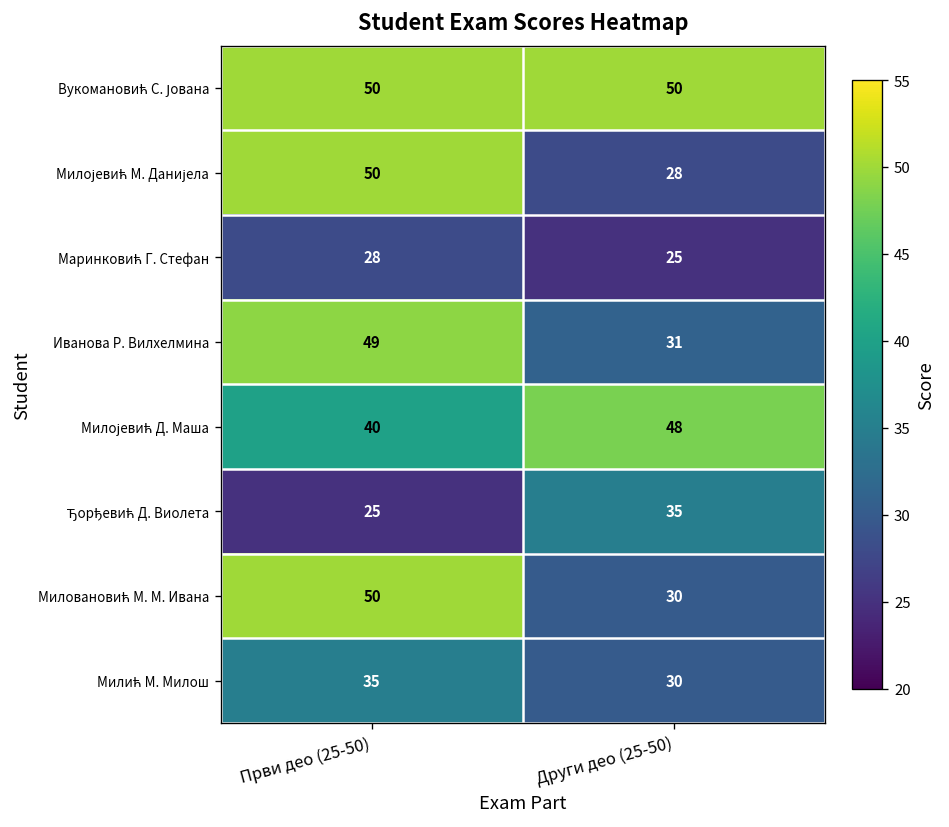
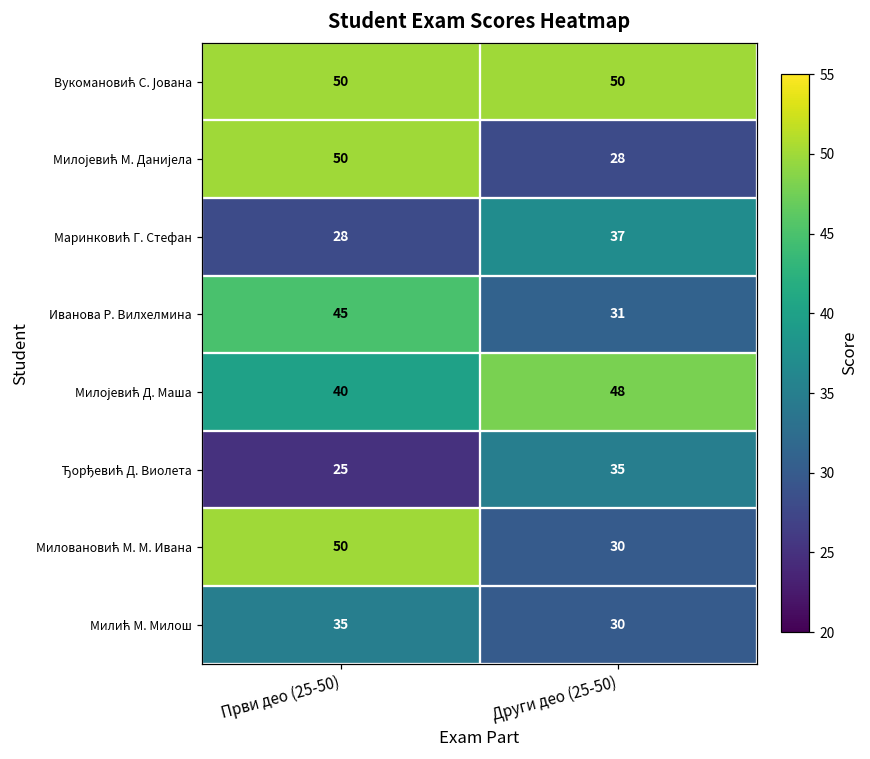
Маринковић Г. Стефан, Други део (25-50): 25 -> 37
Иванова Р. Вилхелмина, Први део (25-50): 49 -> 45
